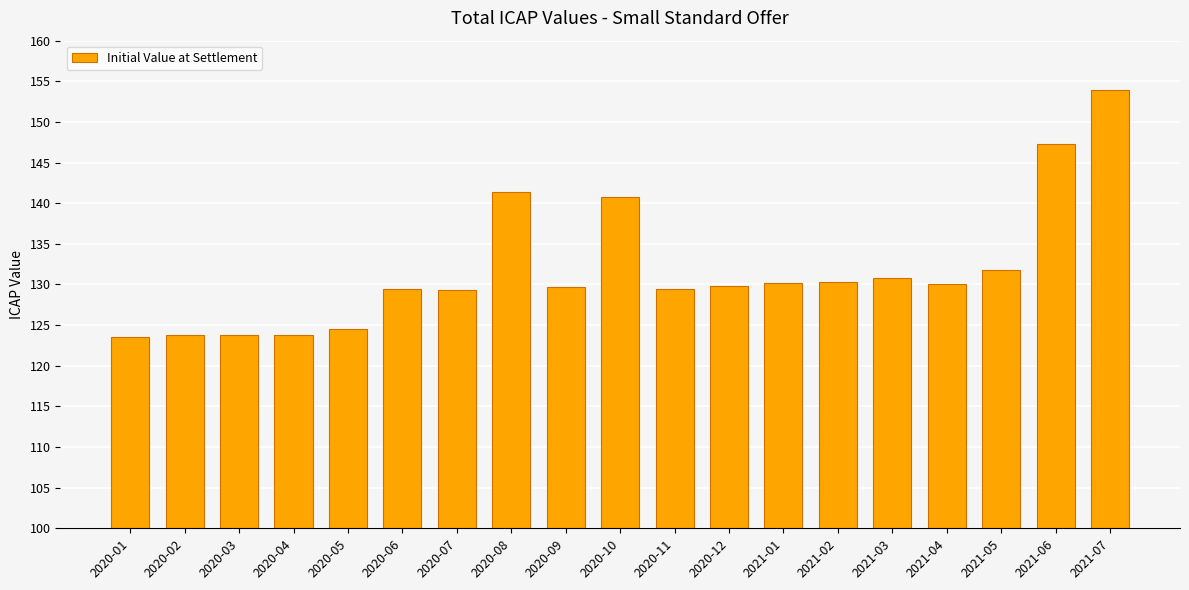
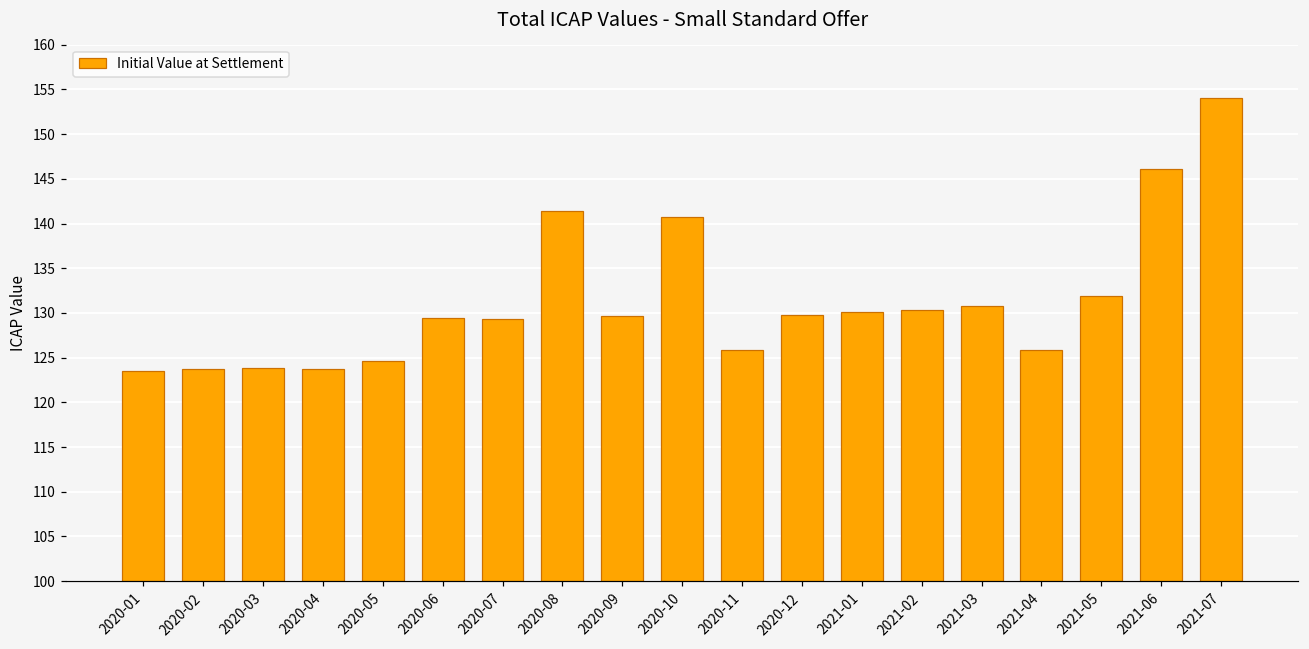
2020-11: 129 -> 126
2021-04: 130 -> 126
2021-06: 147 -> 146
